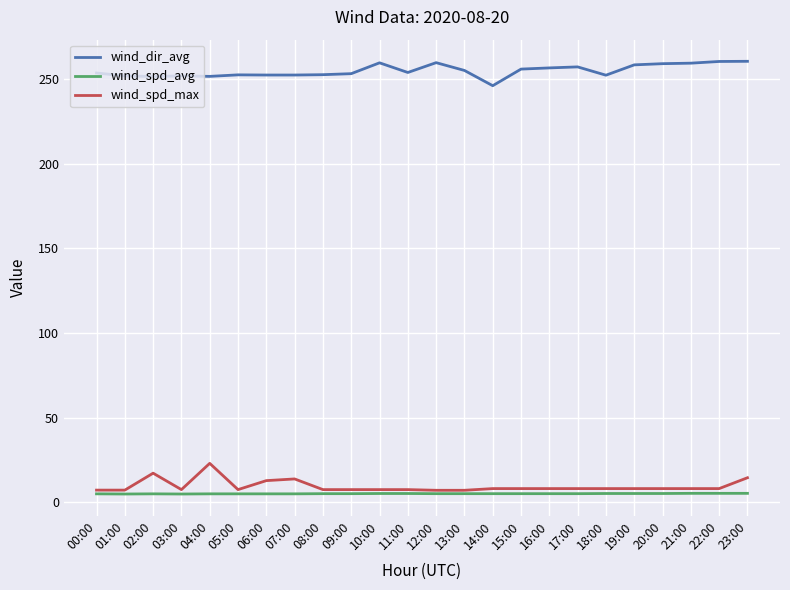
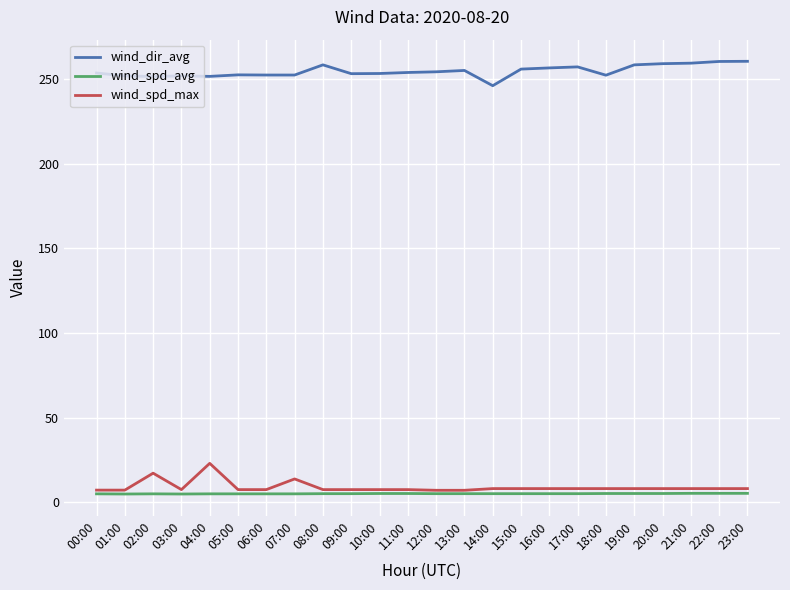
wind_spd_max, 06:00: 13 -> 8
wind_dir_avg, 08:00: 253 -> 258
wind_dir_avg, 10:00: 260 -> 253
wind_dir_avg, 12:00: 260 -> 254
wind_spd_max, 23:00: 15 -> 8
